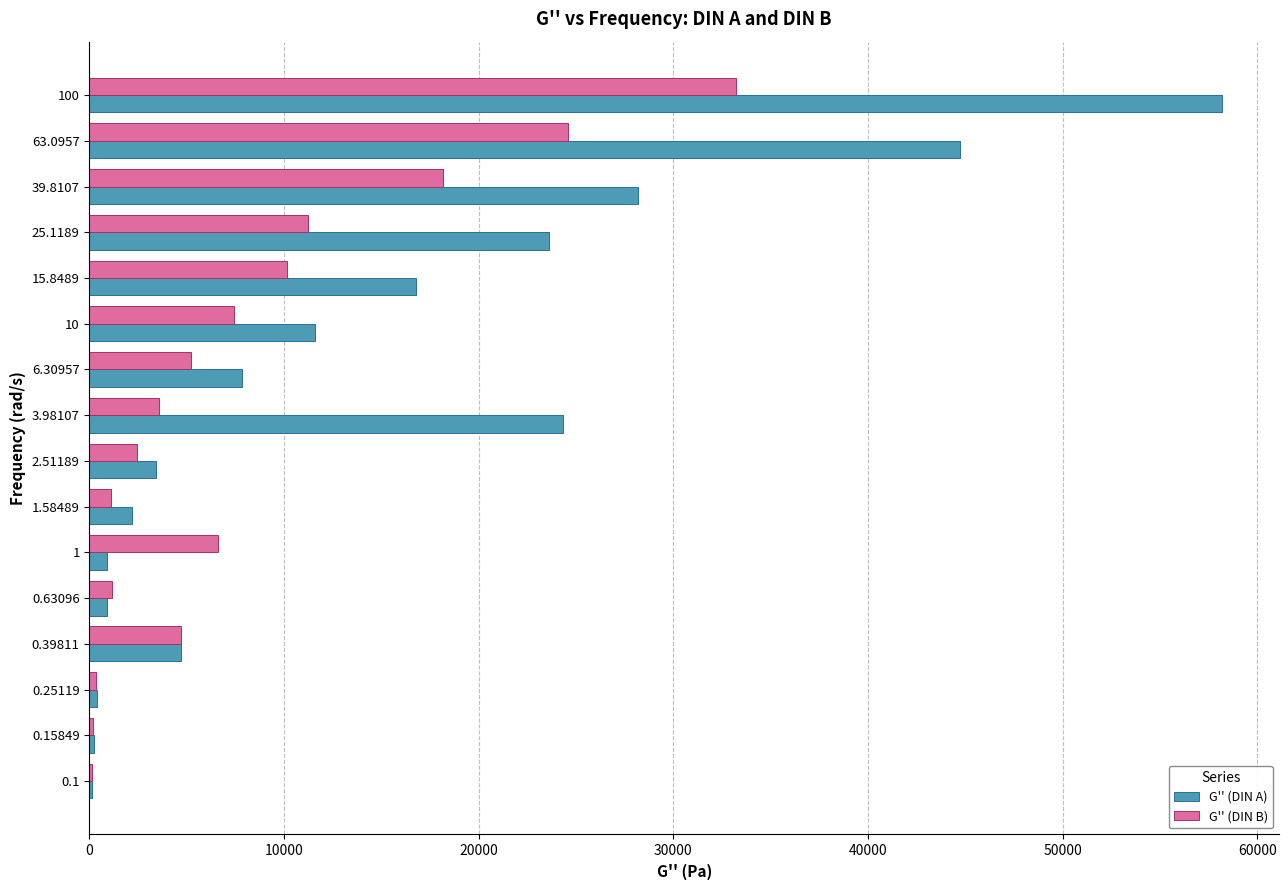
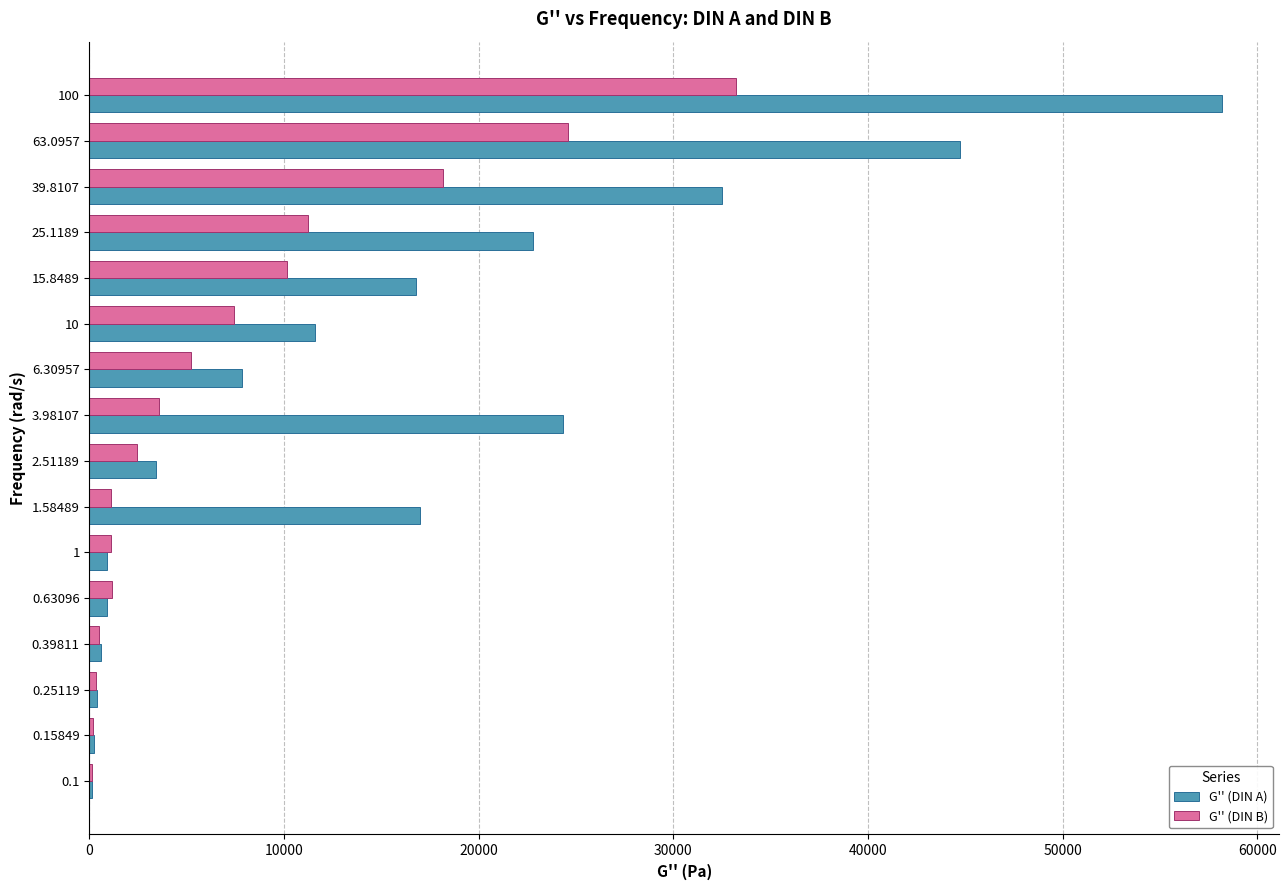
G'' (DIN A), 39.8107: 28200 -> 32500
G'' (DIN A), 25.1189: 23600 -> 22800
G'' (DIN A), 1.58489: 2200 -> 17000
G'' (DIN B), 1: 6600 -> 1100
G'' (DIN B), 0.39811: 4700 -> 500
G'' (DIN A), 0.39811: 4700 -> 600
